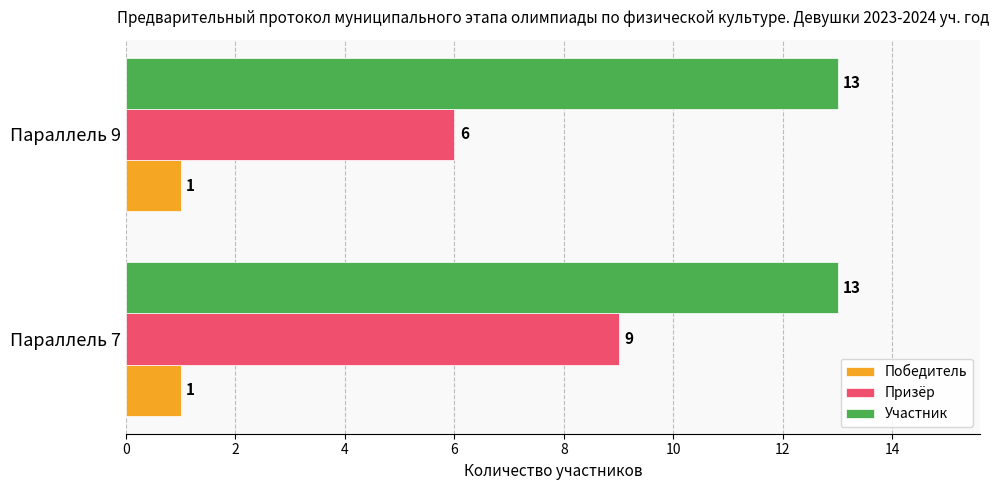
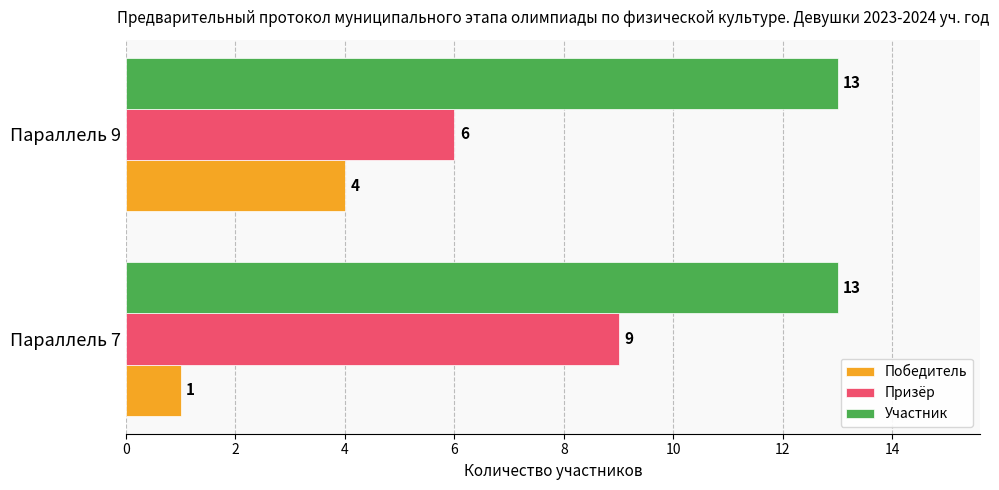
Победитель, Параллель 9: 1 -> 4
